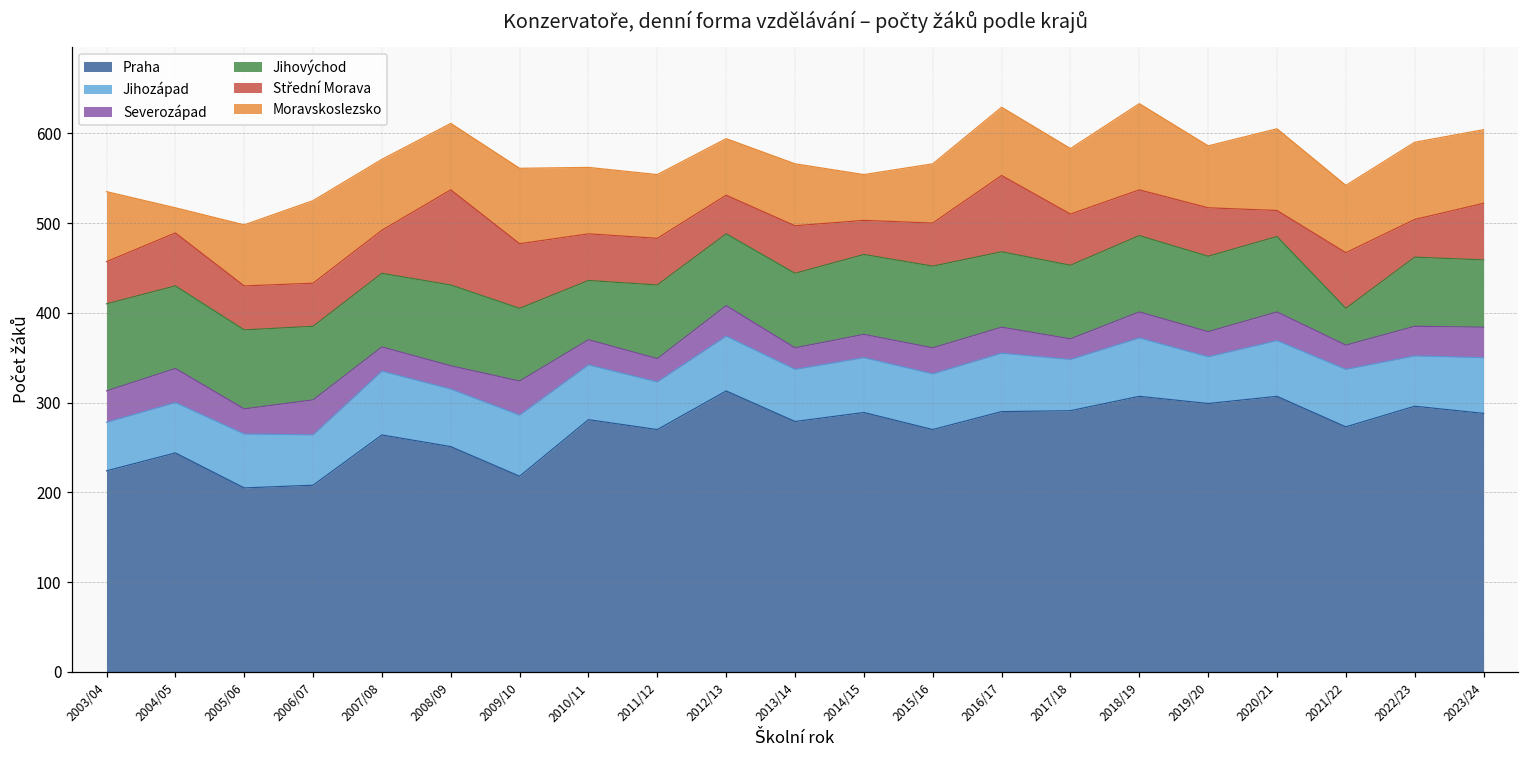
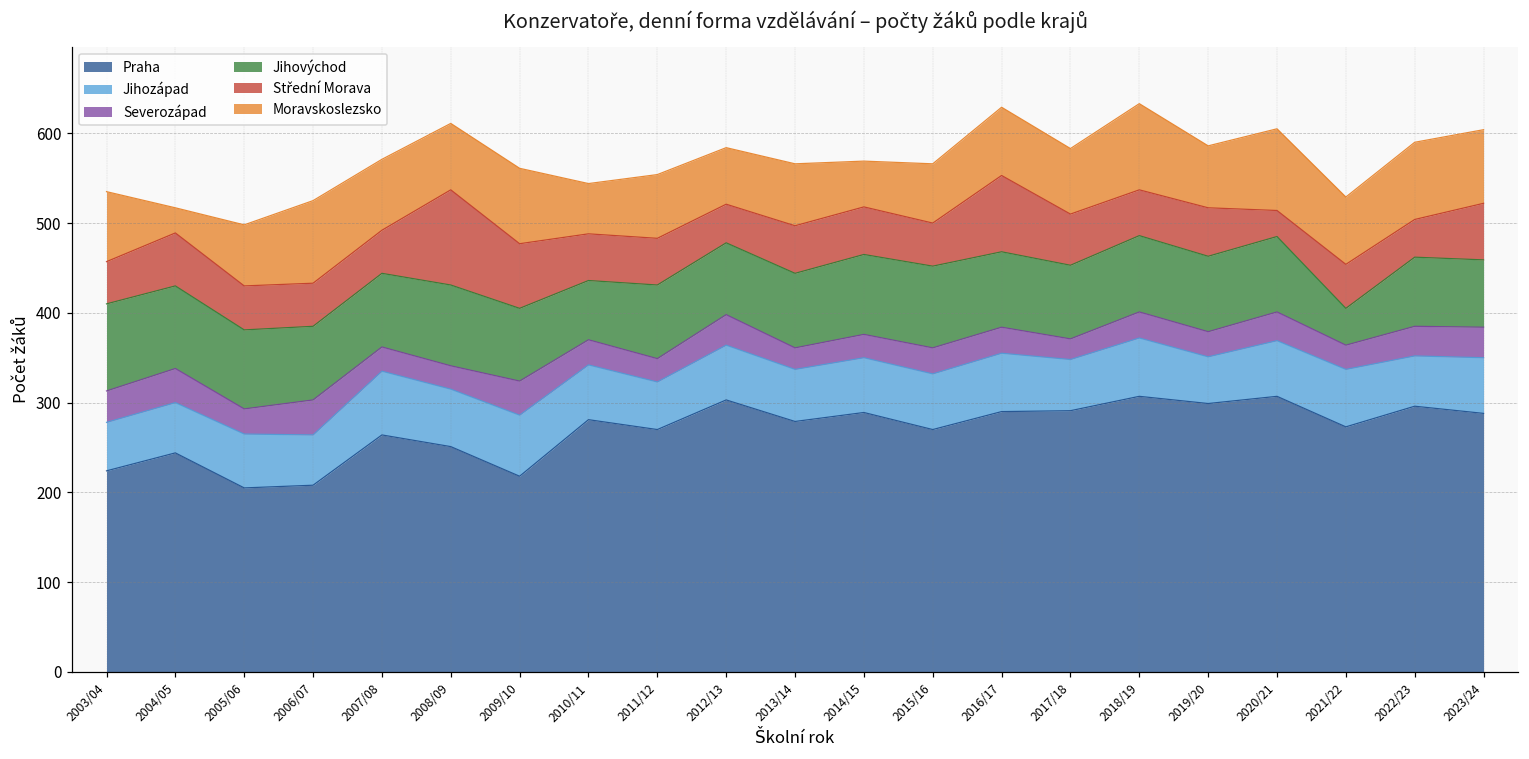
Moravskoslezsko, 2010/11: 70 -> 60
Praha, 2012/13: 310 -> 300
Střední Morava, 2014/15: 40 -> 50
Střední Morava, 2021/22: 60 -> 50
